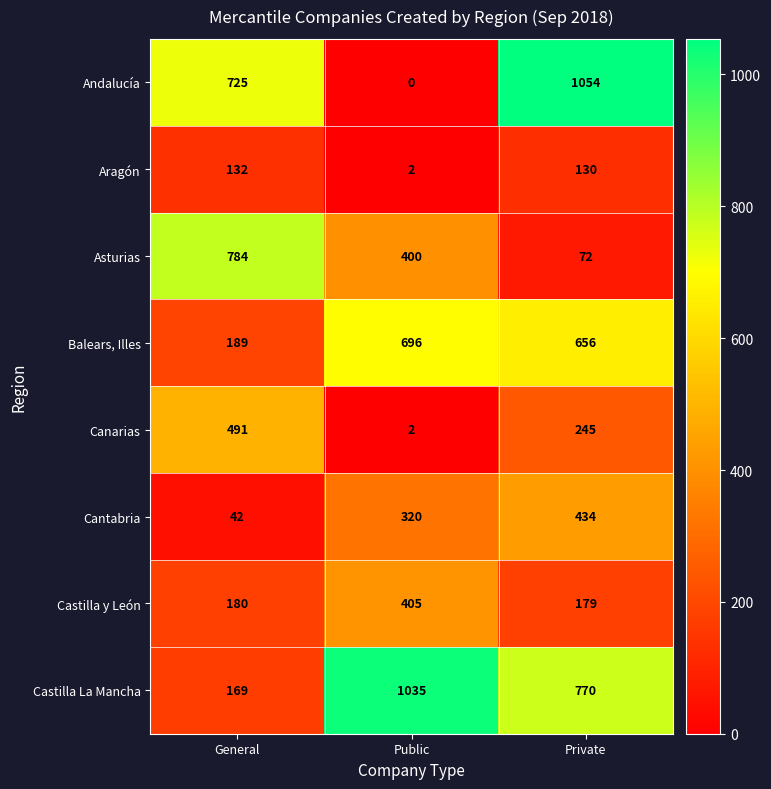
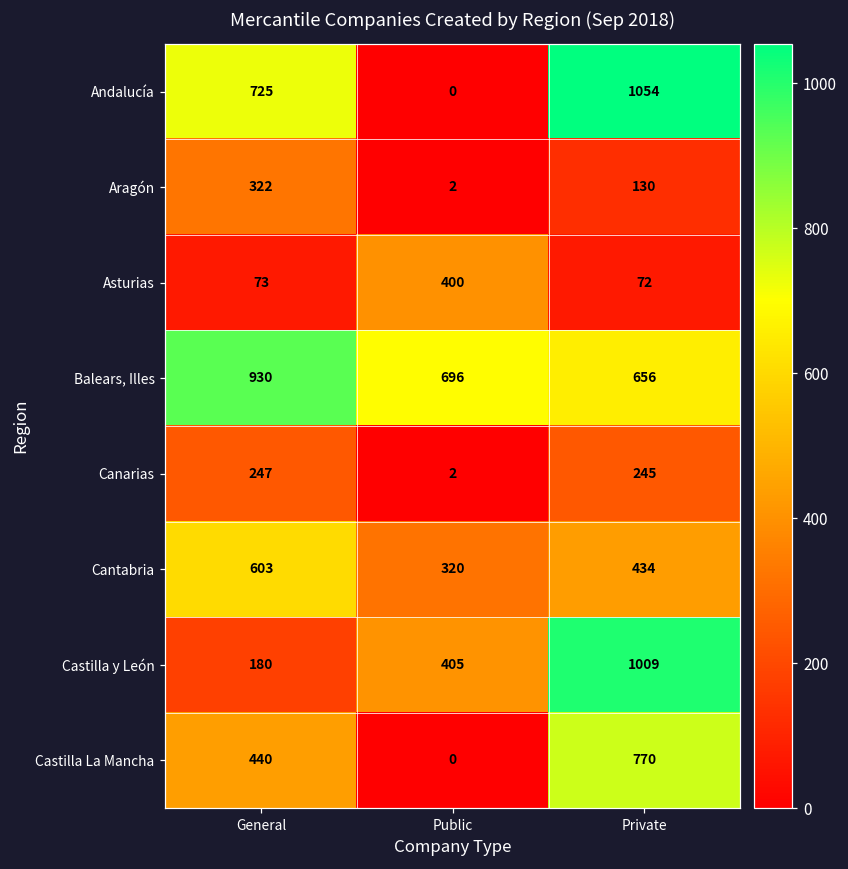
Aragón, General: 132 -> 322
Asturias, General: 784 -> 73
Balears, Illes, General: 189 -> 930
Canarias, General: 491 -> 247
Cantabria, General: 42 -> 603
Castilla y León, Private: 179 -> 1009
Castilla La Mancha, General: 169 -> 440
Castilla La Mancha, Public: 1035 -> 0
